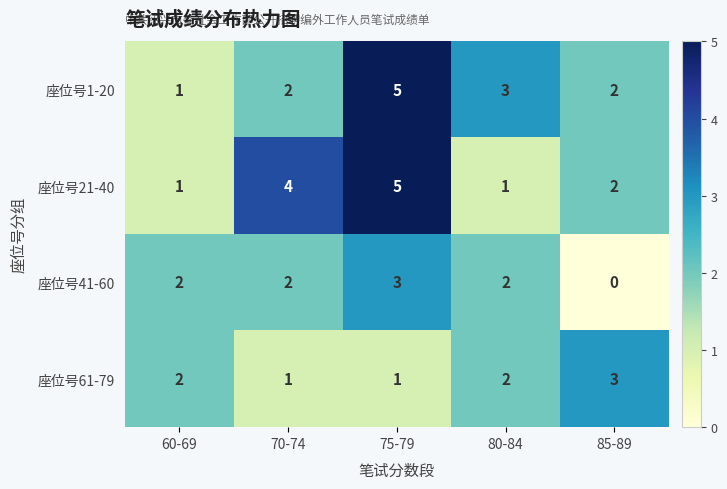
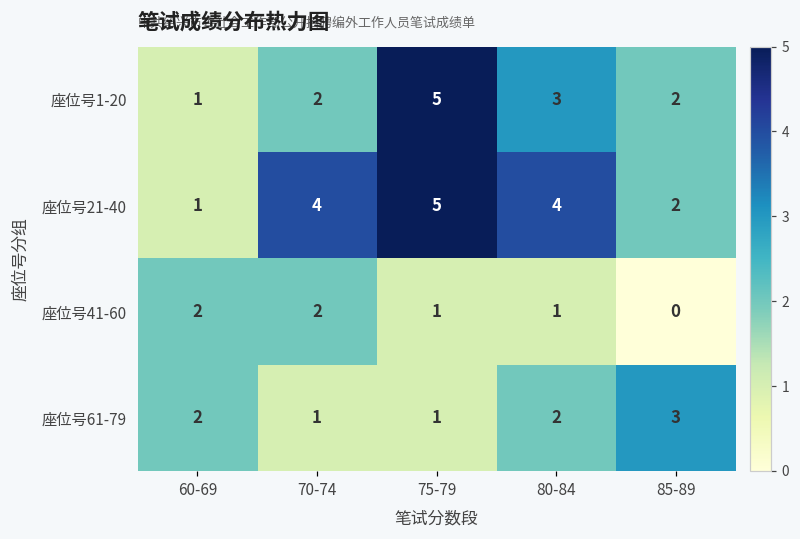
座位号21-40, 80-84: 1 -> 4
座位号41-60, 75-79: 3 -> 1
座位号41-60, 80-84: 2 -> 1
